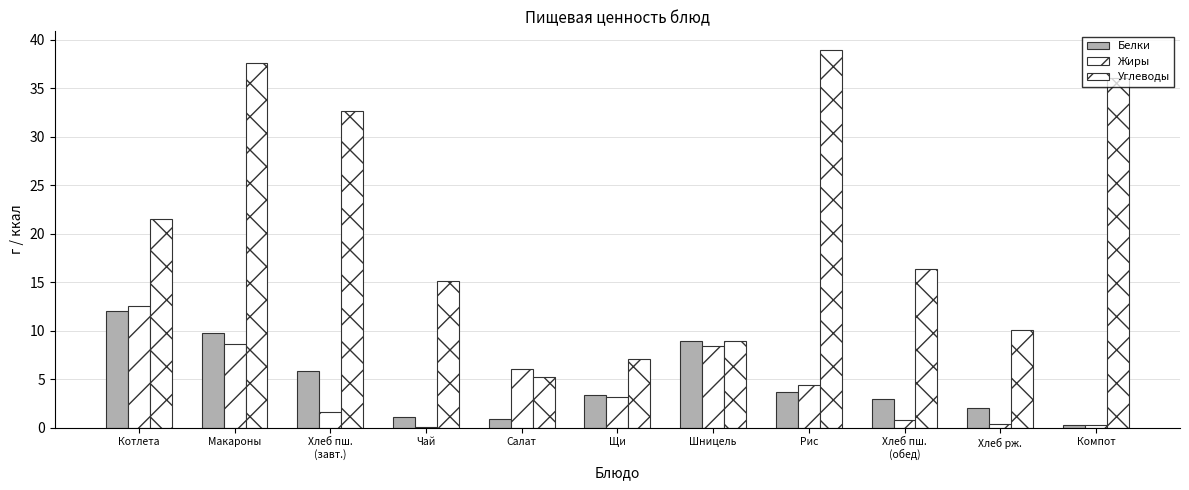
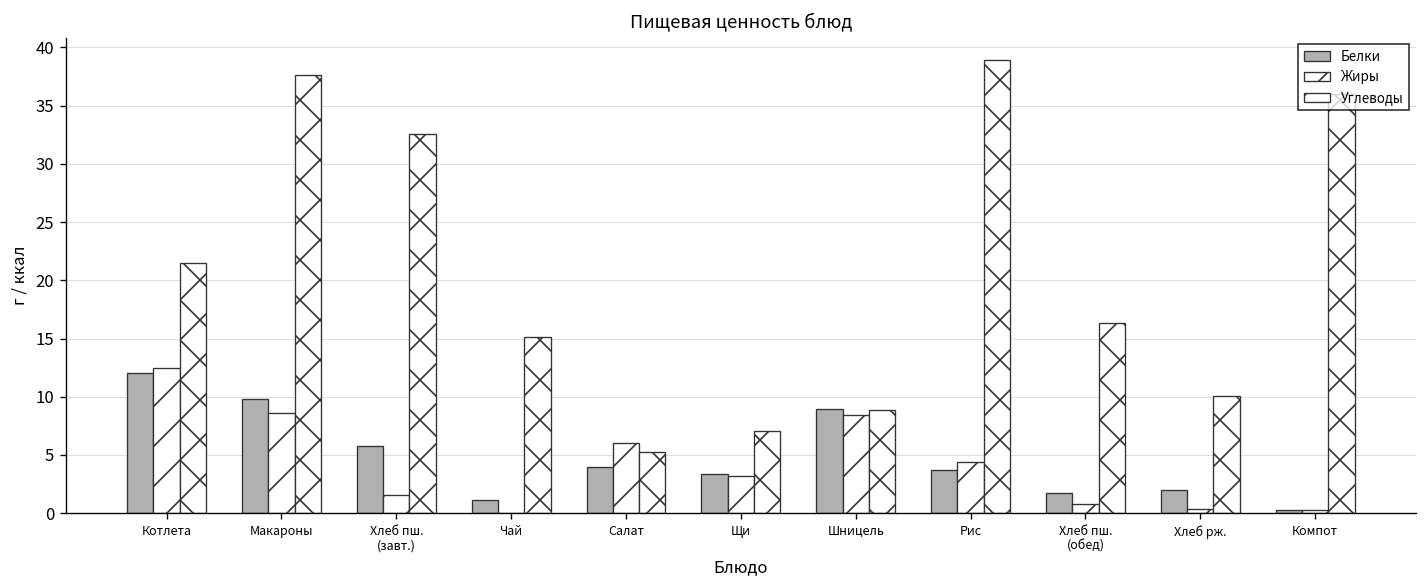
Белки, Салат: 1 -> 4
Белки, Хлеб пш. (обед): 3 -> 2
